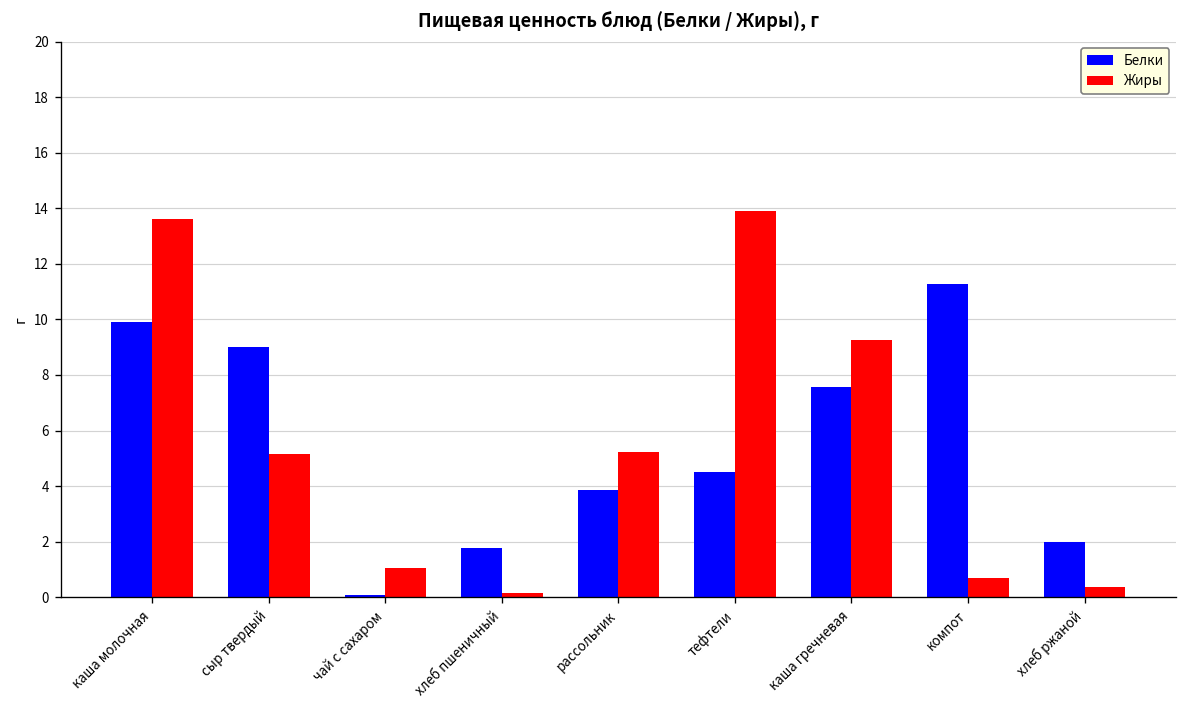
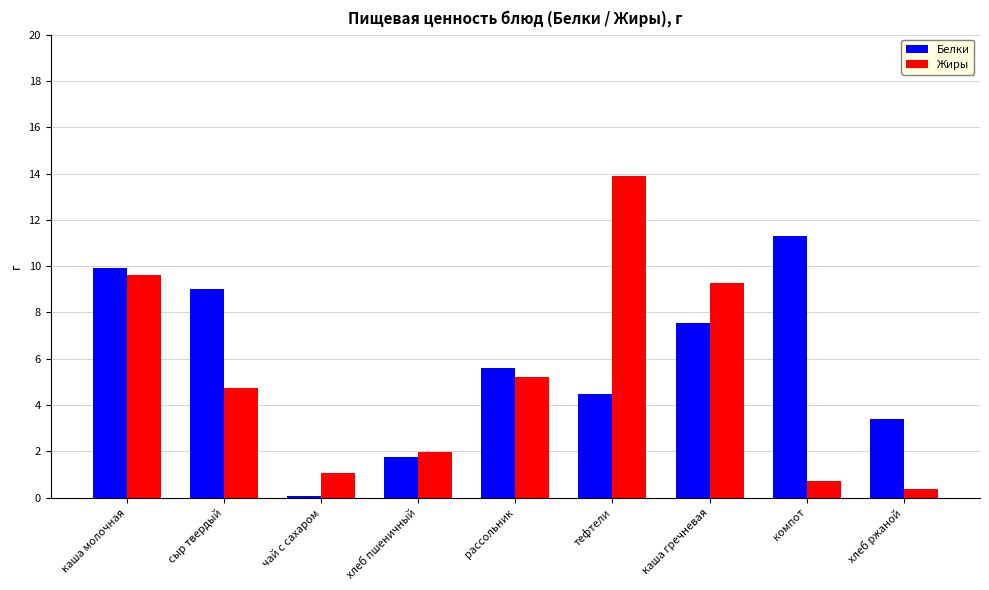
Жиры, каша молочная: 13.6 -> 9.6
Жиры, сыр твердый: 5.2 -> 4.7
Жиры, хлеб пшеничный: 0.2 -> 2.0
Белки, рассольник: 3.9 -> 5.6
Белки, хлеб ржаной: 2.0 -> 3.4
